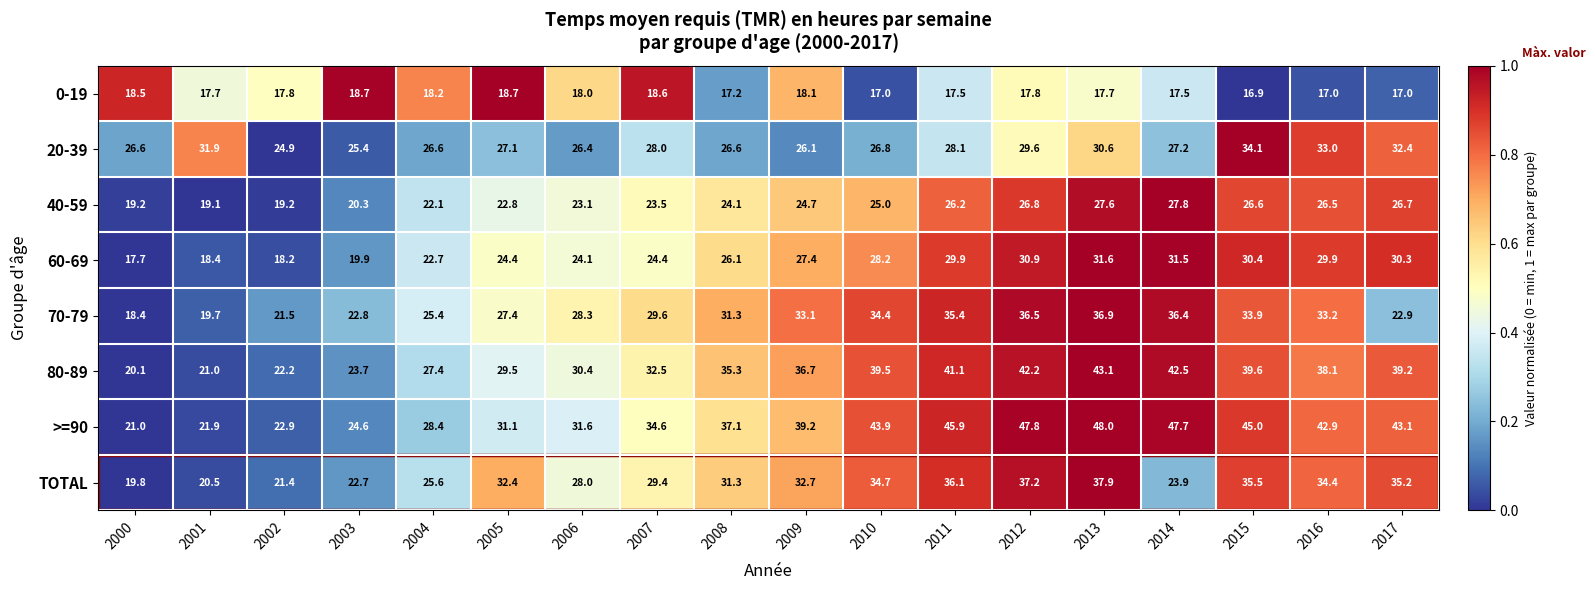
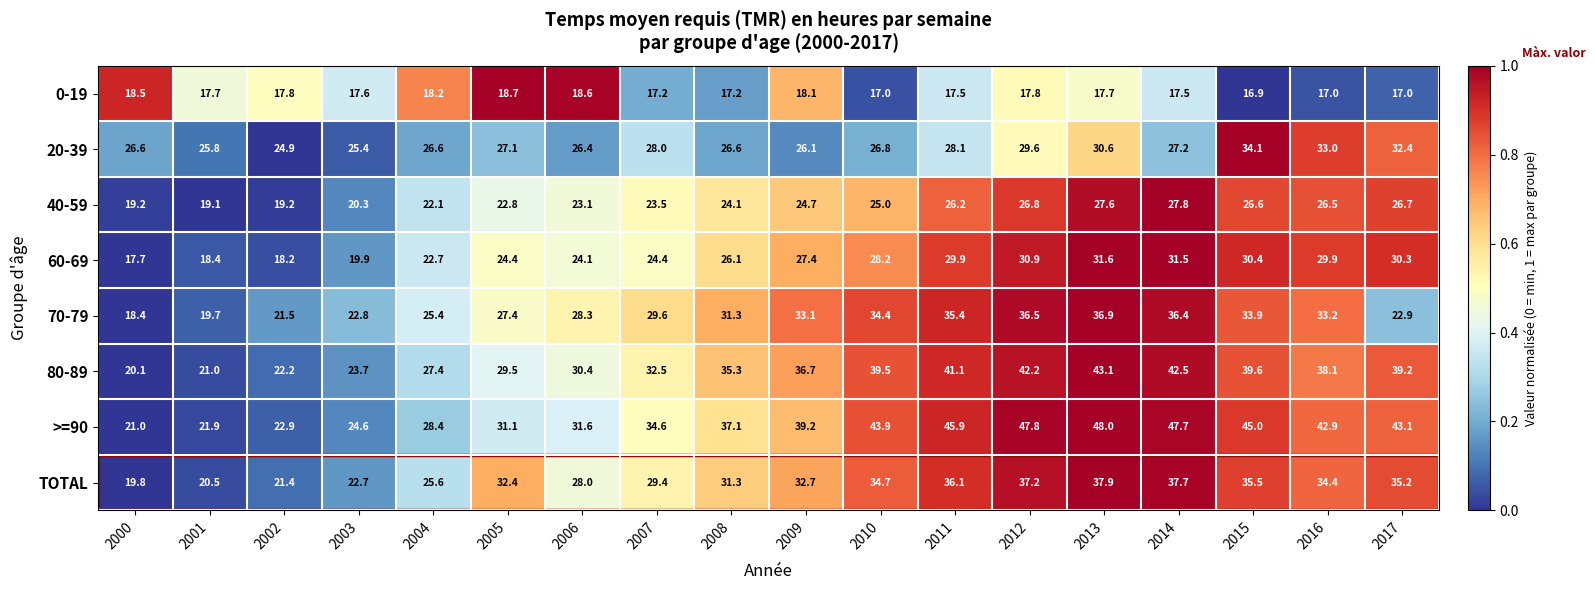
0-19, 2003: 18.7 -> 17.6
0-19, 2006: 18.0 -> 18.6
0-19, 2007: 18.6 -> 17.2
20-39, 2001: 31.9 -> 25.8
TOTAL, 2014: 23.9 -> 37.7
